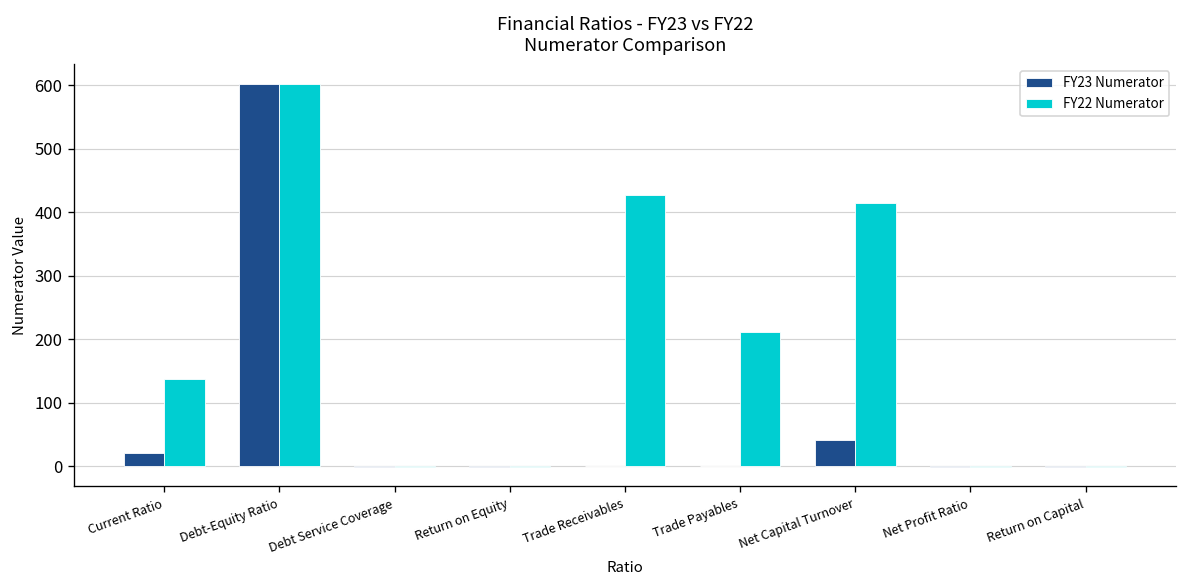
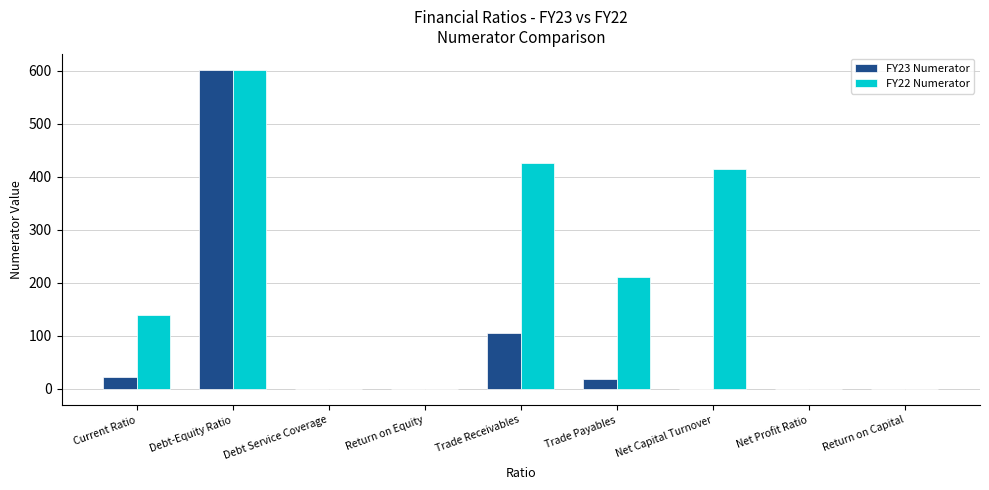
FY23 Numerator, Trade Receivables: 0 -> 110
FY23 Numerator, Trade Payables: 0 -> 20
FY23 Numerator, Net Capital Turnover: 40 -> 0
